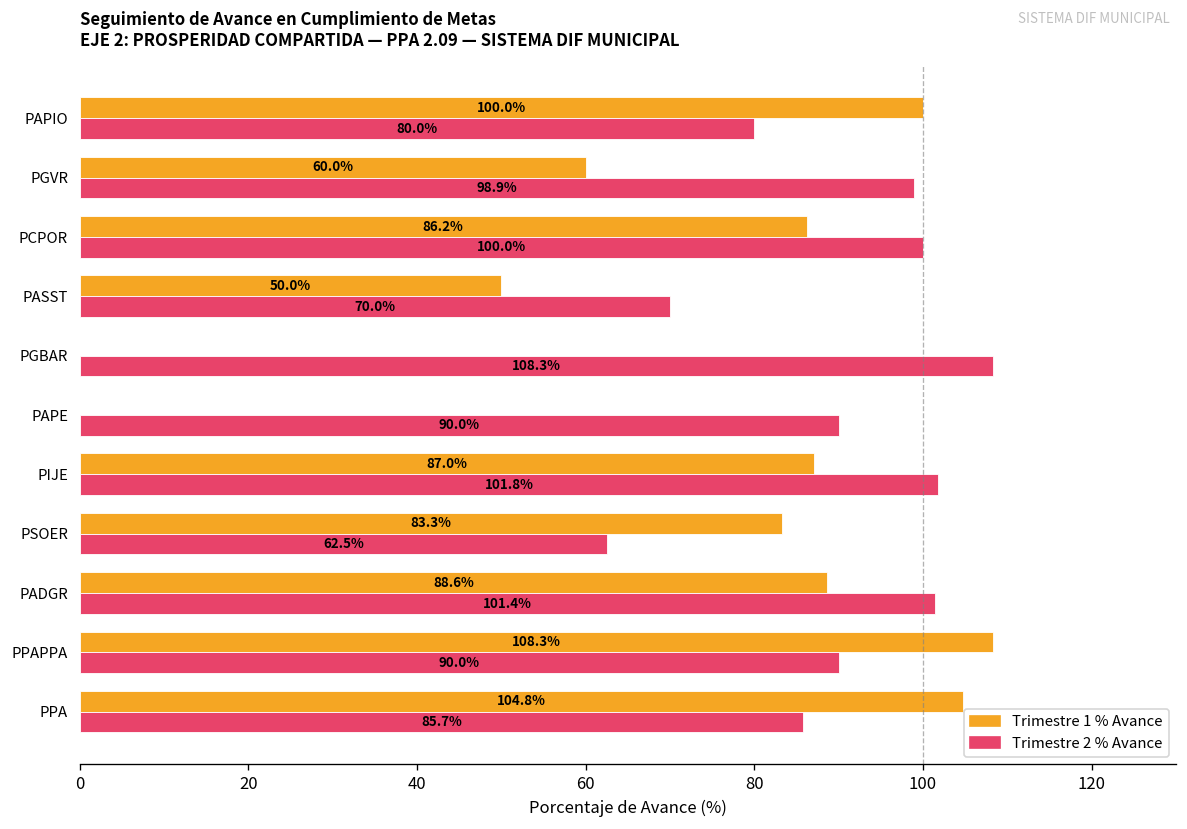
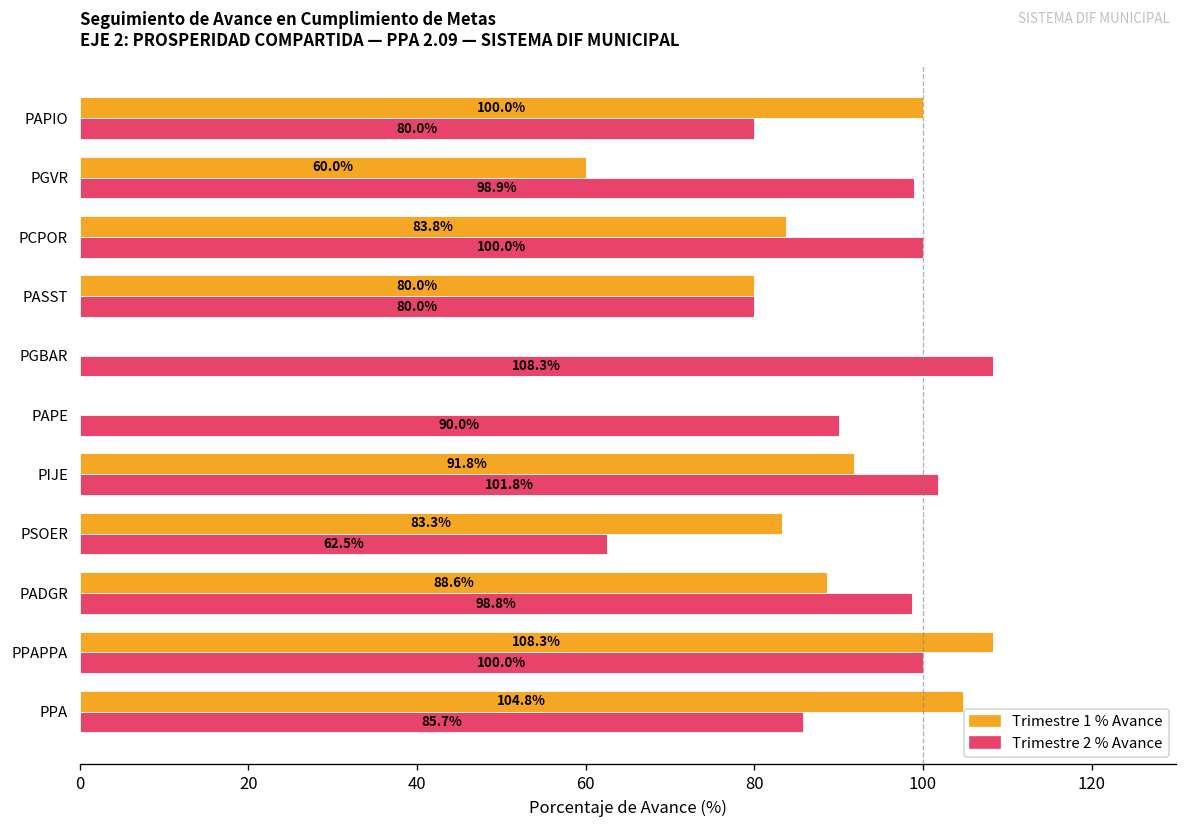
Trimestre 1 % Avance, PCPOR: 86.2% -> 83.8%
Trimestre 1 % Avance, PASST: 50.0% -> 80.0%
Trimestre 2 % Avance, PASST: 70.0% -> 80.0%
Trimestre 1 % Avance, PIJE: 87.0% -> 91.8%
Trimestre 2 % Avance, PADGR: 101.4% -> 98.8%
Trimestre 2 % Avance, PPAPPA: 90.0% -> 100.0%
